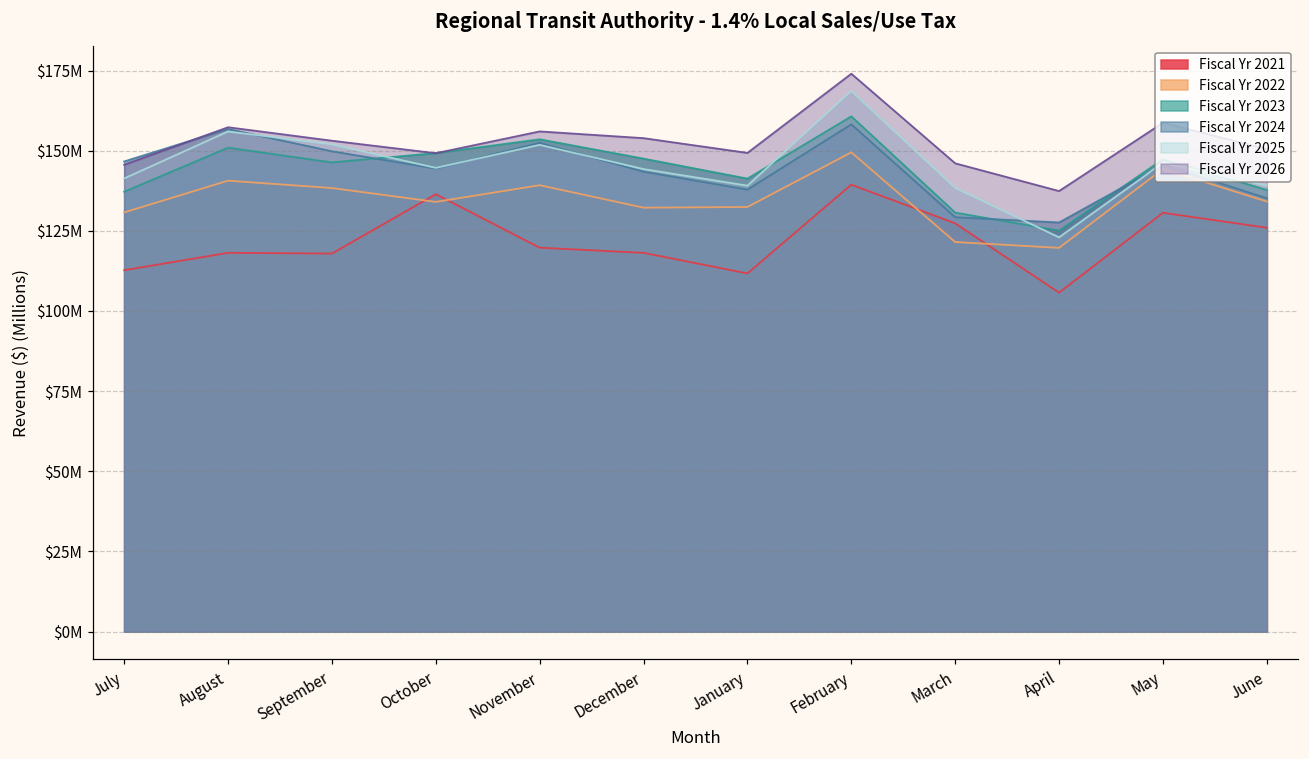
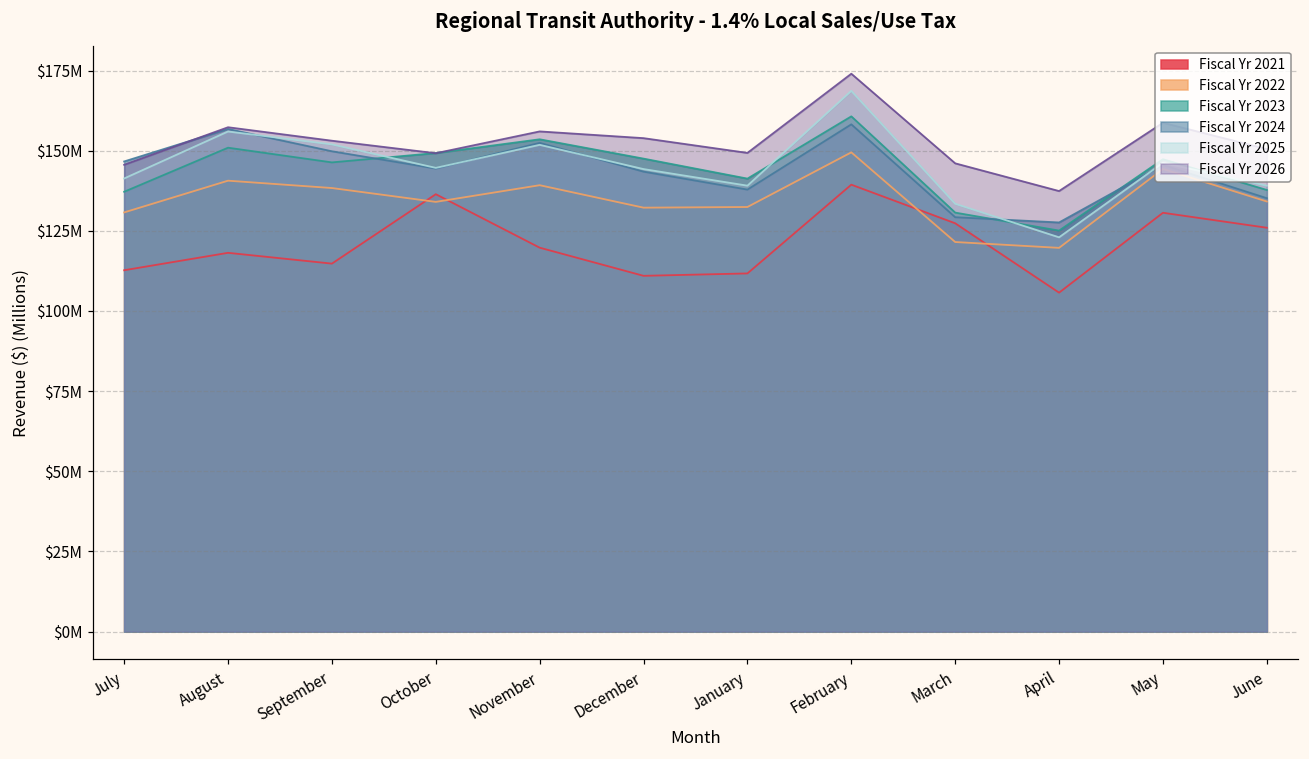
Fiscal Yr 2021, September: $118000000 -> $115000000
Fiscal Yr 2021, December: $118000000 -> $111000000
Fiscal Yr 2025, March: $138000000 -> $133000000
